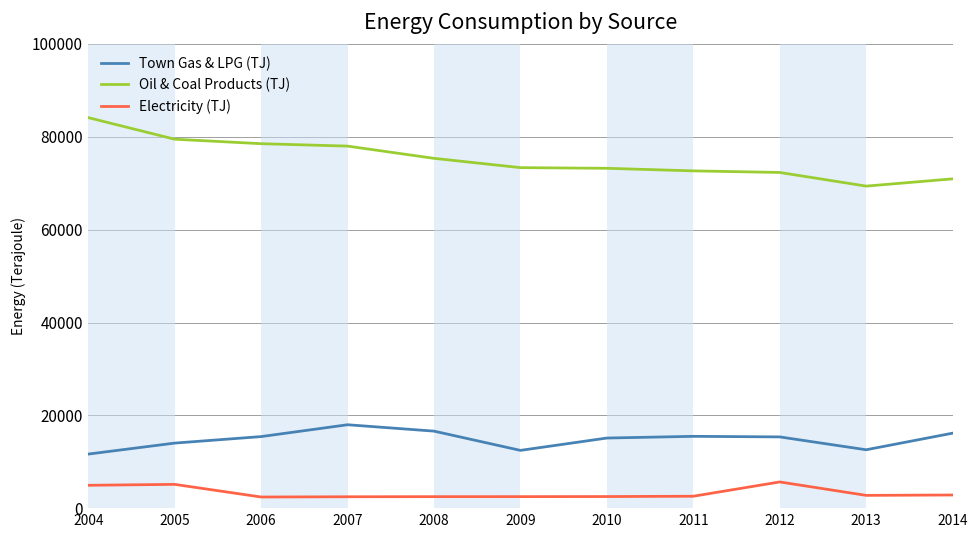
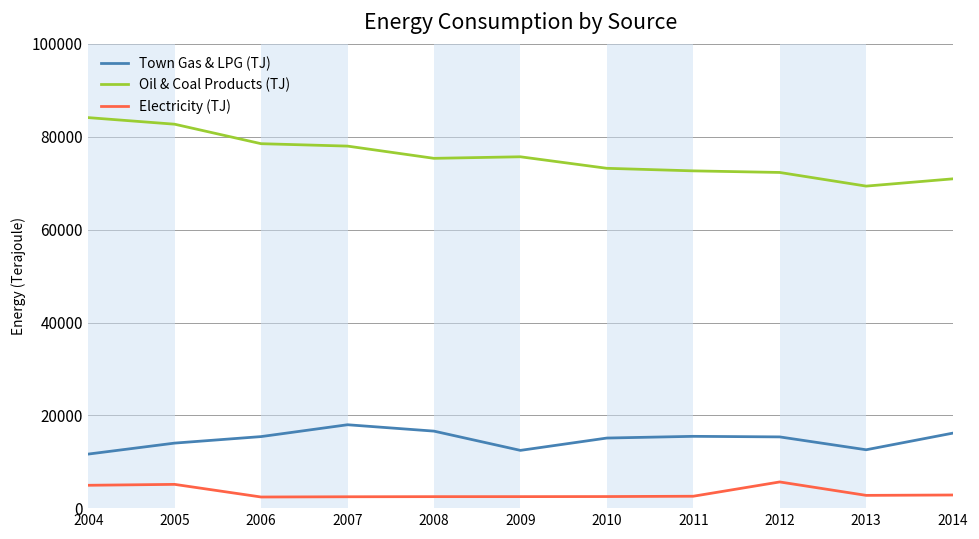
Oil & Coal Products (TJ), 2005: 79000 -> 83000
Oil & Coal Products (TJ), 2009: 73000 -> 76000
